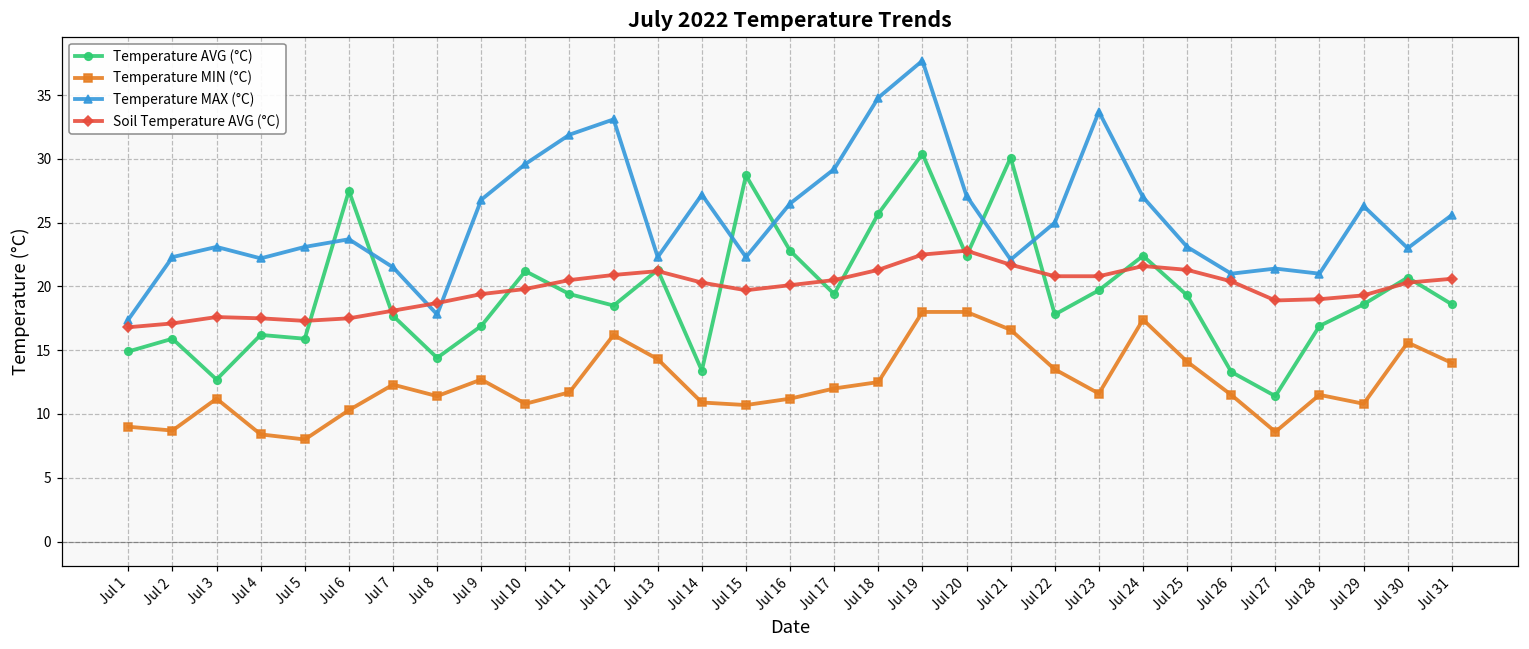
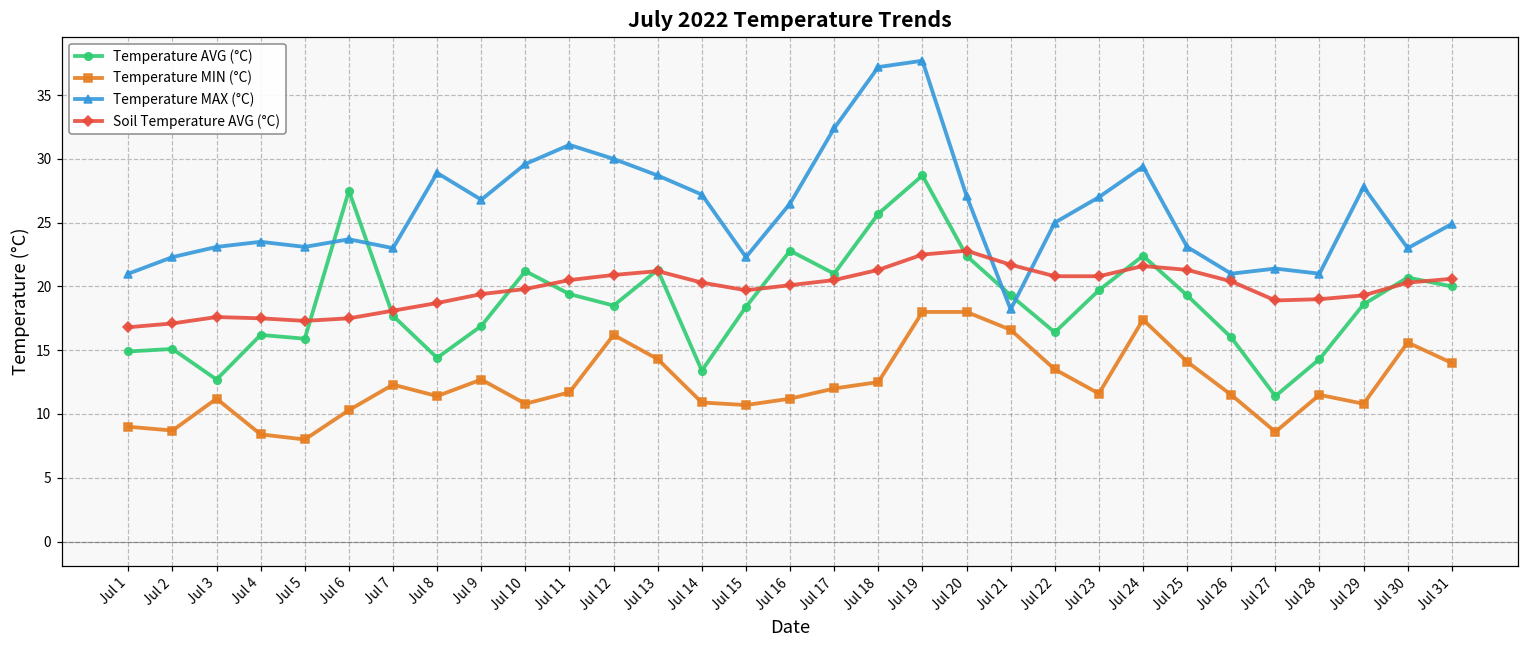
Temperature MAX (°C), Jul 1: 17.4 -> 21.0
Temperature AVG (°C), Jul 2: 15.9 -> 15.1
Temperature MAX (°C), Jul 4: 22.2 -> 23.5
Temperature MAX (°C), Jul 7: 21.5 -> 23.0
Temperature MAX (°C), Jul 8: 17.8 -> 28.9
Temperature MAX (°C), Jul 11: 31.9 -> 31.1
Temperature MAX (°C), Jul 12: 33.1 -> 30.0
Temperature MAX (°C), Jul 13: 22.3 -> 28.7
Temperature AVG (°C), Jul 15: 28.7 -> 18.4
Temperature AVG (°C), Jul 17: 19.4 -> 21.0
Temperature MAX (°C), Jul 17: 29.2 -> 32.4
Temperature MAX (°C), Jul 18: 34.8 -> 37.2
Temperature AVG (°C), Jul 19: 30.4 -> 28.7
Temperature AVG (°C), Jul 21: 30.1 -> 19.3
Temperature MAX (°C), Jul 21: 22.1 -> 18.2
Temperature AVG (°C), Jul 22: 17.8 -> 16.4
Temperature MAX (°C), Jul 23: 33.7 -> 27.0
Temperature MAX (°C), Jul 24: 27.0 -> 29.4
Temperature AVG (°C), Jul 26: 13.3 -> 16.0
Temperature AVG (°C), Jul 28: 16.9 -> 14.3
Temperature MAX (°C), Jul 29: 26.3 -> 27.8
Temperature AVG (°C), Jul 31: 18.6 -> 20.0
Temperature MAX (°C), Jul 31: 25.6 -> 24.9
